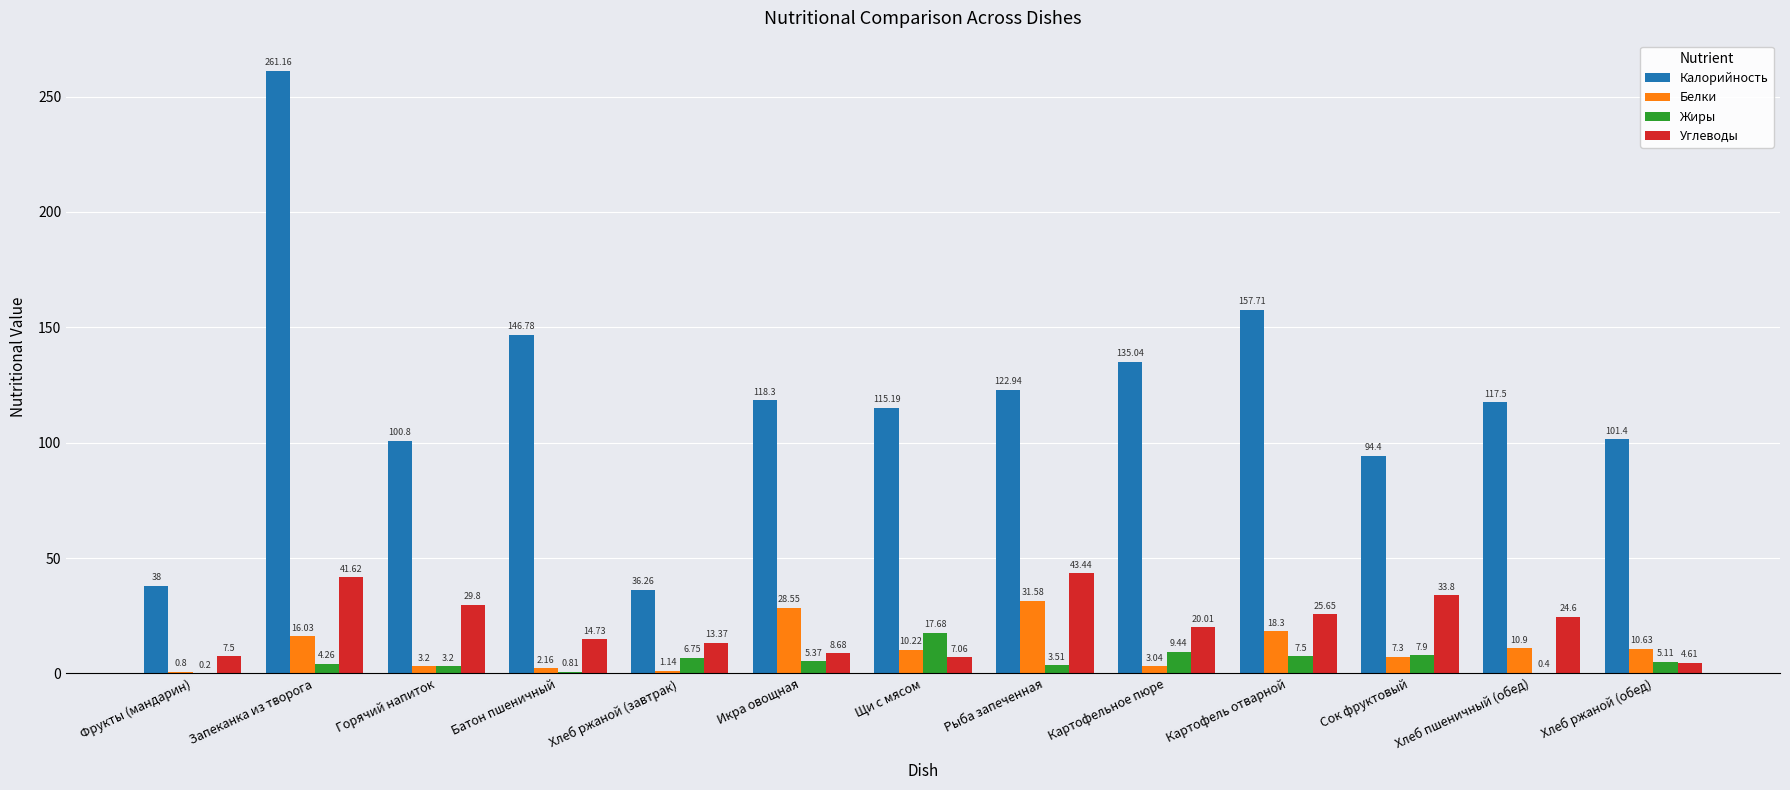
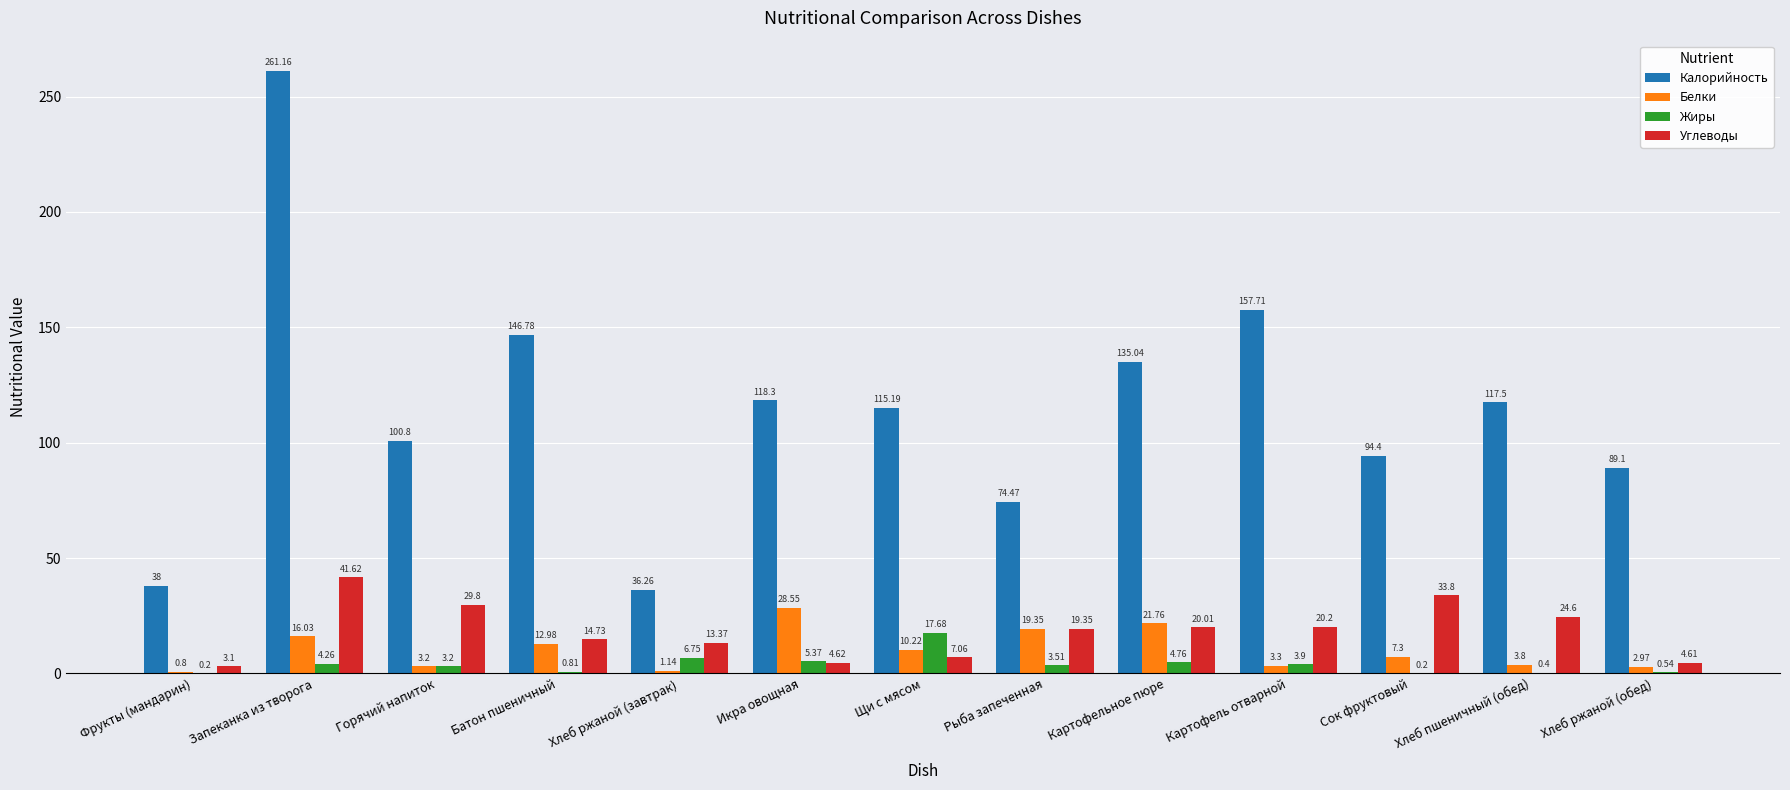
Углеводы, Фрукты (мандарин): 7.5 -> 3.1
Белки, Батон пшеничный: 2.16 -> 12.98
Углеводы, Икра овощная: 8.68 -> 4.62
Калорийность, Рыба запеченная: 122.94 -> 74.47
Белки, Рыба запеченная: 31.58 -> 19.35
Углеводы, Рыба запеченная: 43.44 -> 19.35
Белки, Картофельное пюре: 3.04 -> 21.76
Жиры, Картофельное пюре: 9.44 -> 4.76
Белки, Картофель отварной: 18.3 -> 3.3
Жиры, Картофель отварной: 7.5 -> 3.9
Углеводы, Картофель отварной: 25.65 -> 20.2
Жиры, Сок фруктовый: 7.9 -> 0.2
Белки, Хлеб пшеничный (обед): 10.9 -> 3.8
Калорийность, Хлеб ржаной (обед): 101.4 -> 89.1
Белки, Хлеб ржаной (обед): 10.63 -> 2.97
Жиры, Хлеб ржаной (обед): 5.11 -> 0.54
